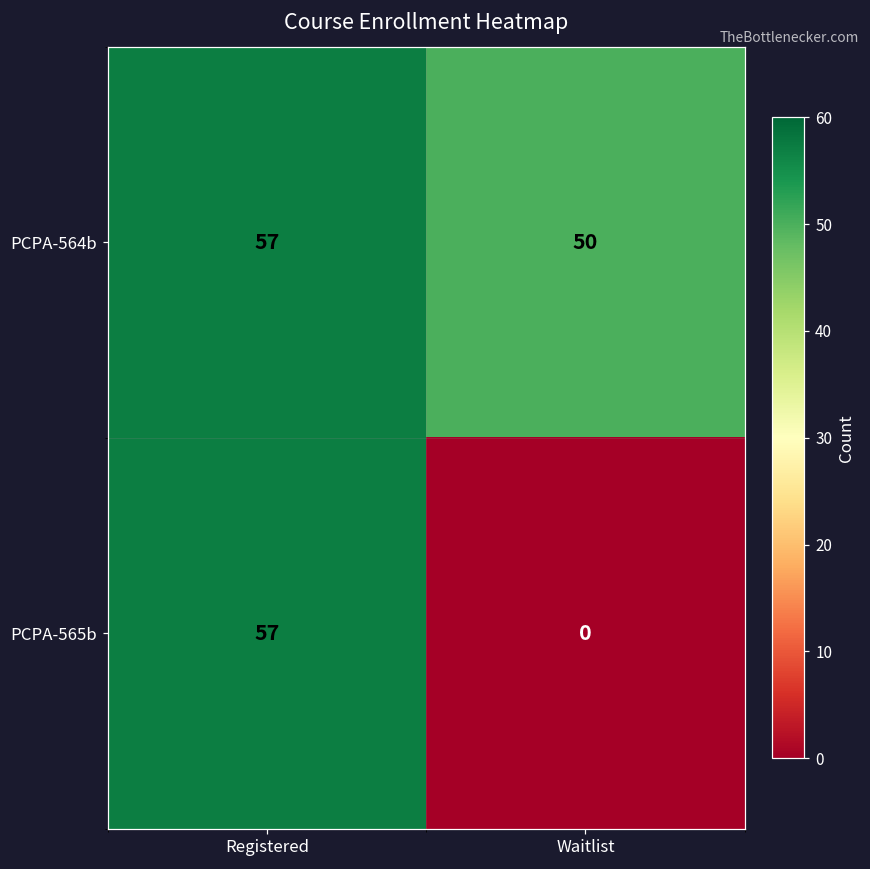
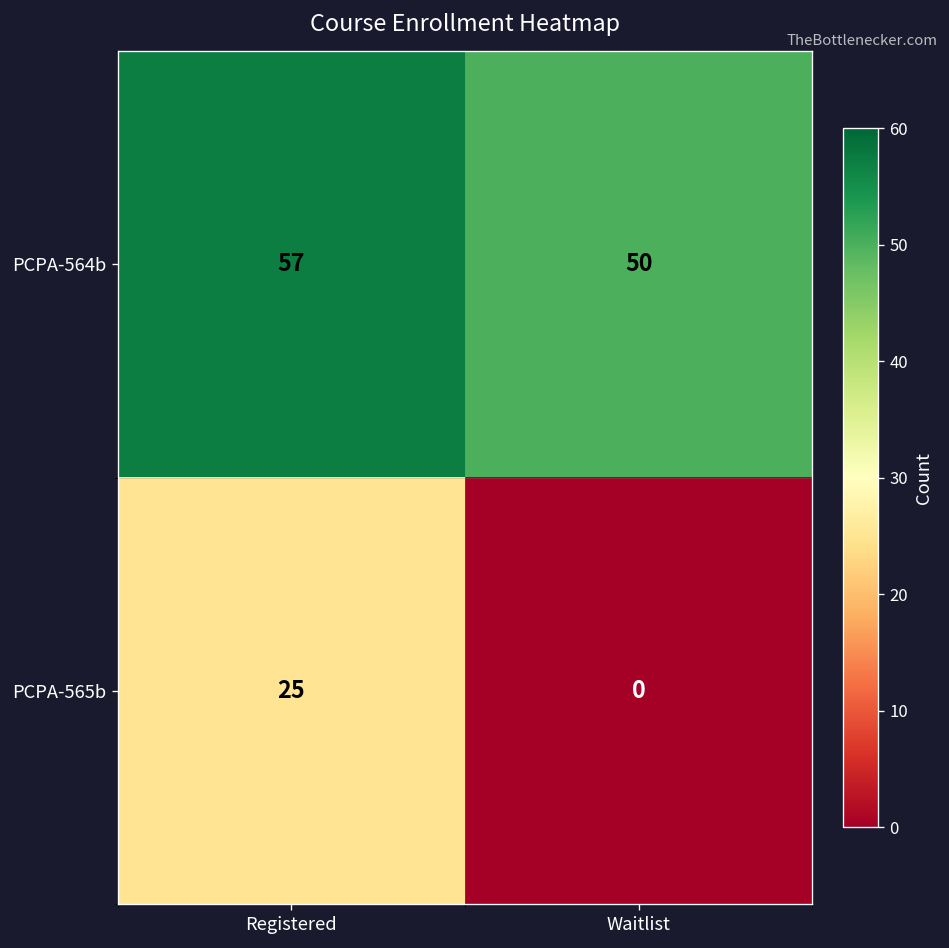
PCPA-565b, Registered: 57 -> 25
